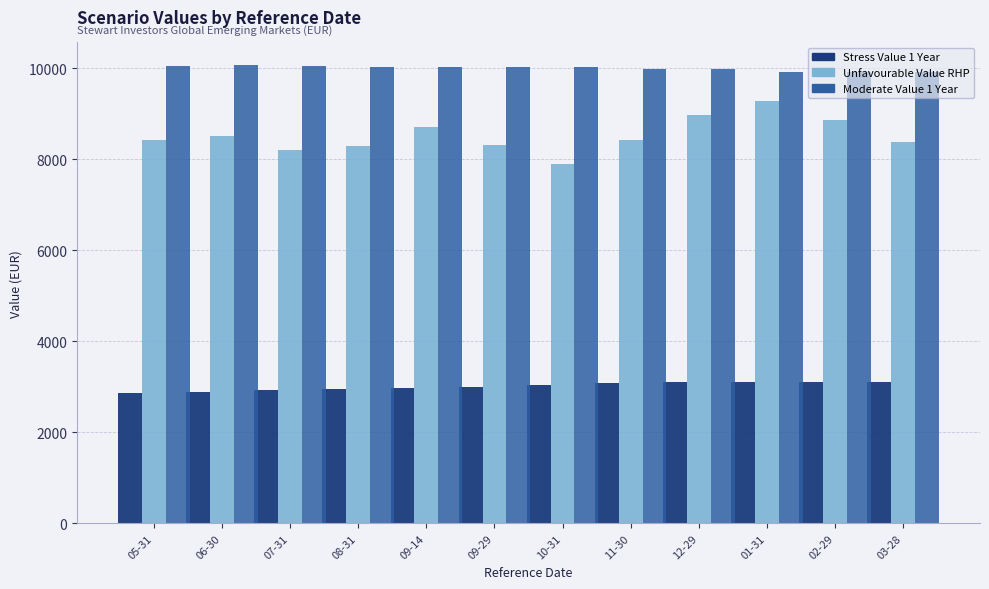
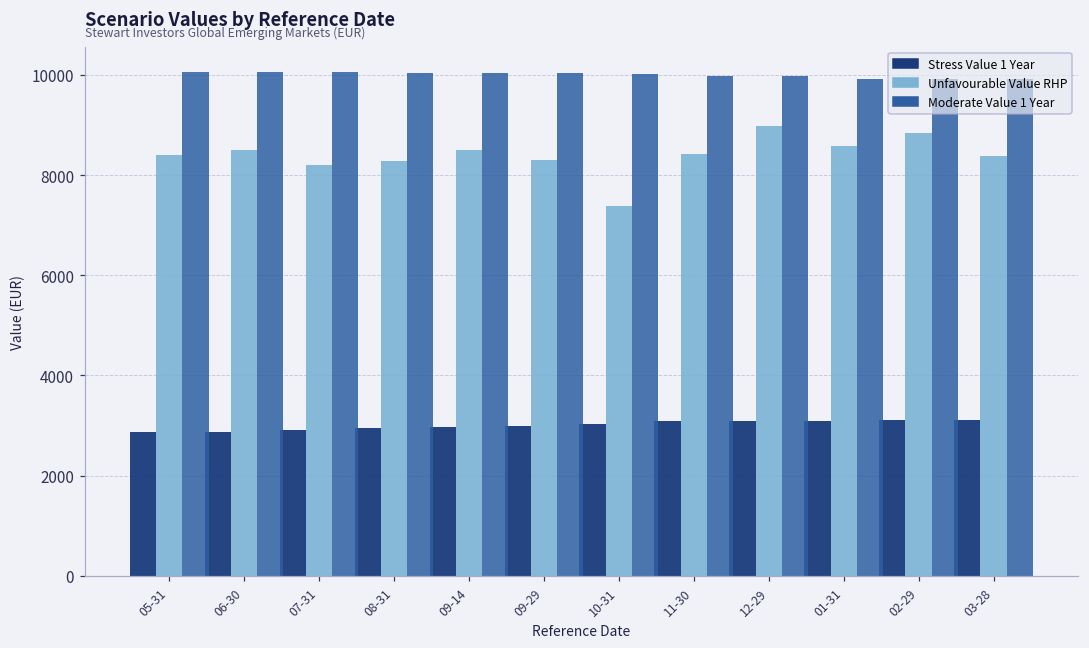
Unfavourable Value RHP, 09-14: 8700 -> 8500
Unfavourable Value RHP, 10-31: 7900 -> 7400
Unfavourable Value RHP, 01-31: 9300 -> 8600
